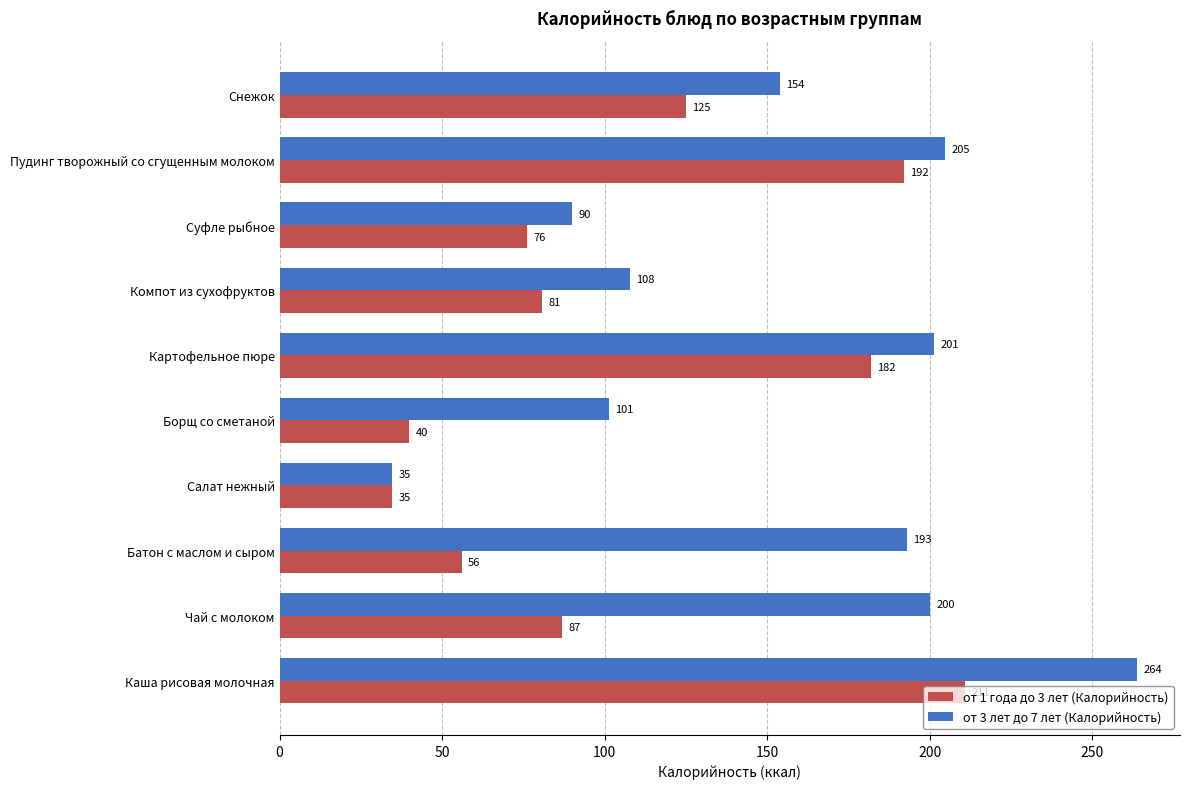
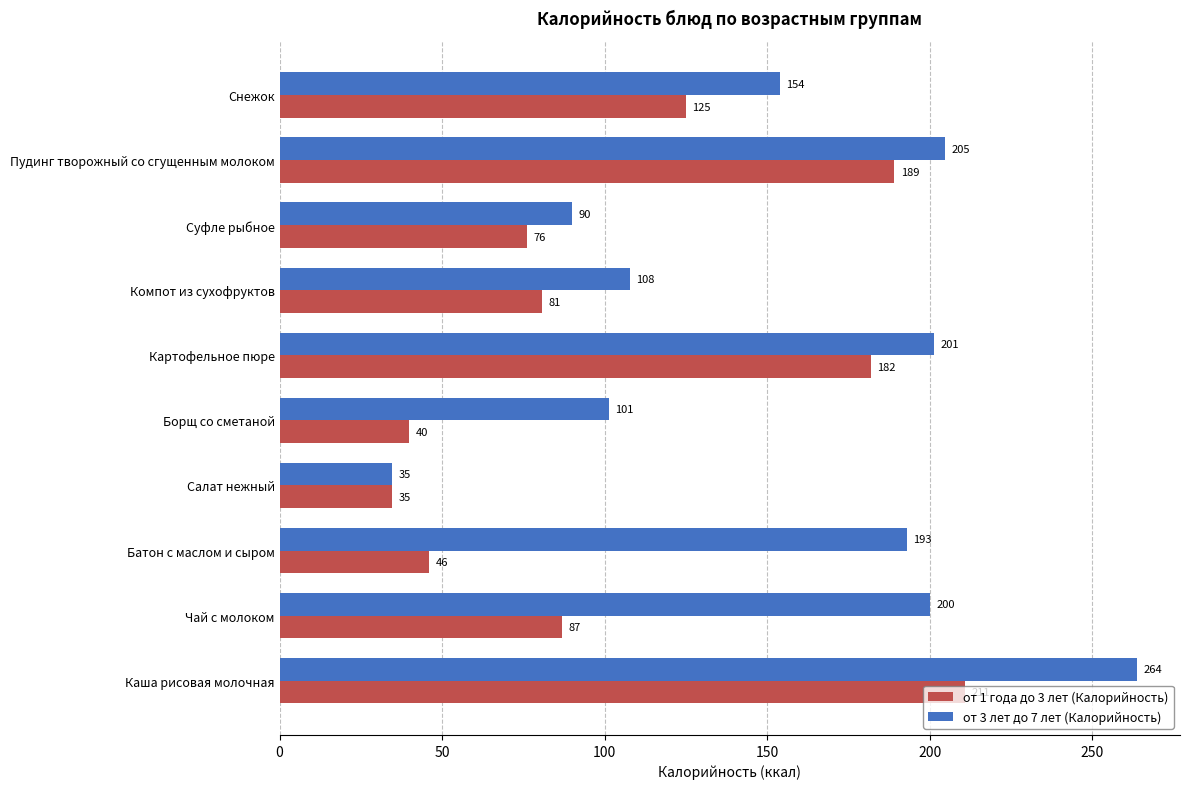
от 1 года до 3 лет (Калорийность), Пудинг творожный со сгущенным молоком: 192 -> 189
от 1 года до 3 лет (Калорийность), Батон с маслом и сыром: 56 -> 46
